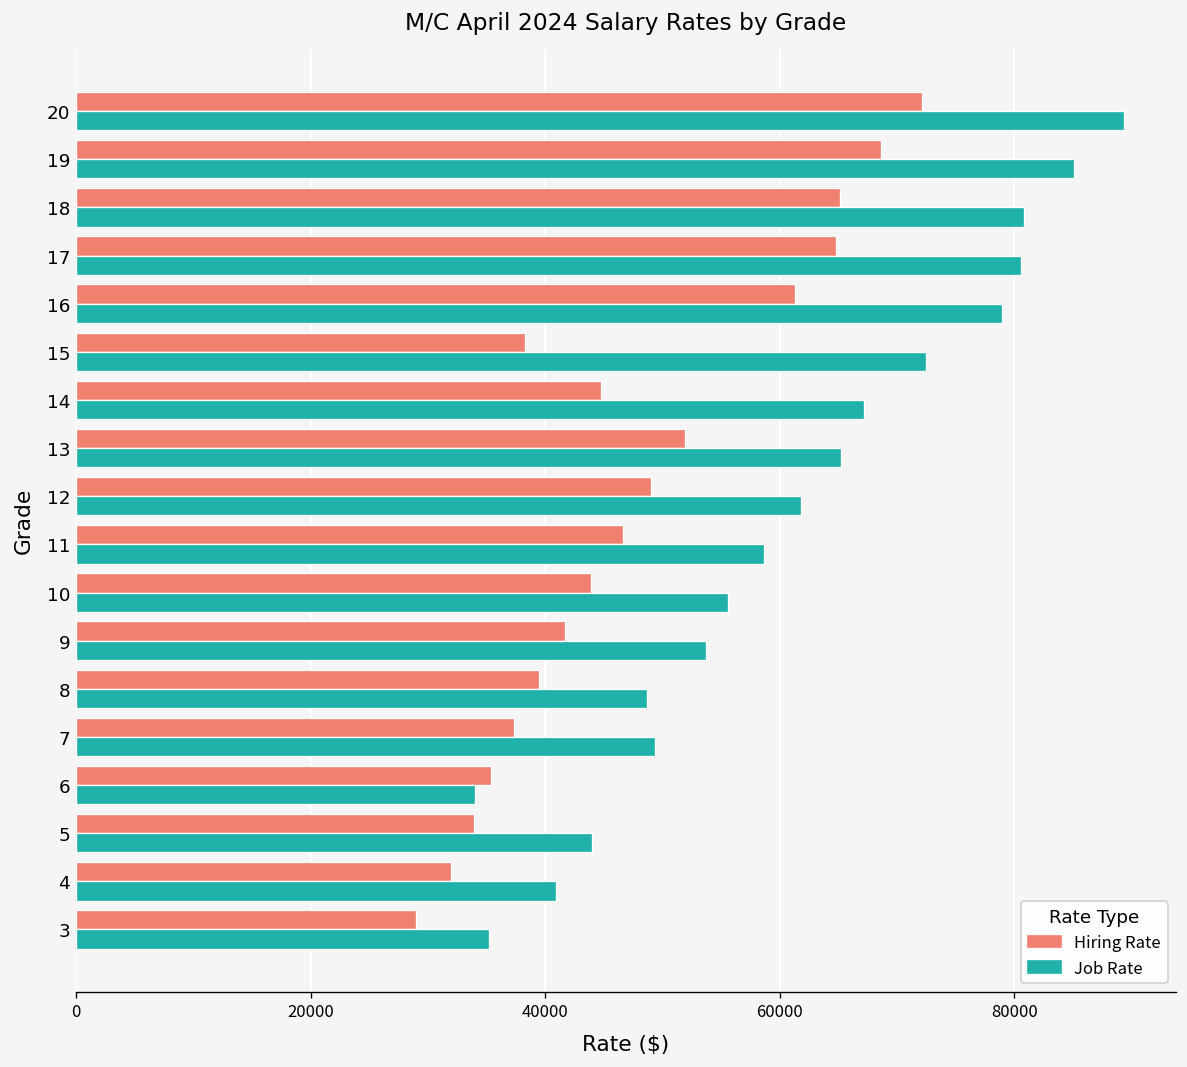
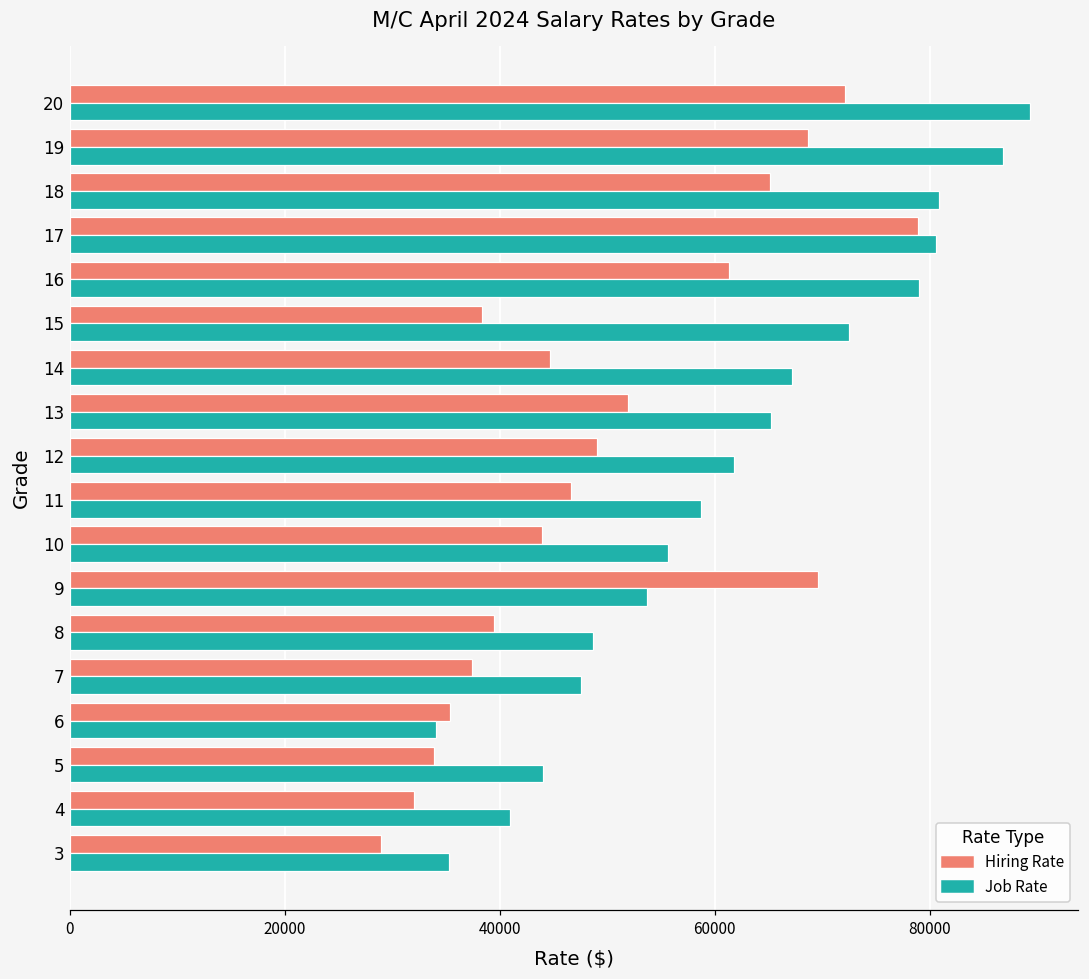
Job Rate, 19: 85000 -> 87000
Hiring Rate, 17: 65000 -> 79000
Hiring Rate, 9: 42000 -> 70000
Job Rate, 7: 49000 -> 48000
